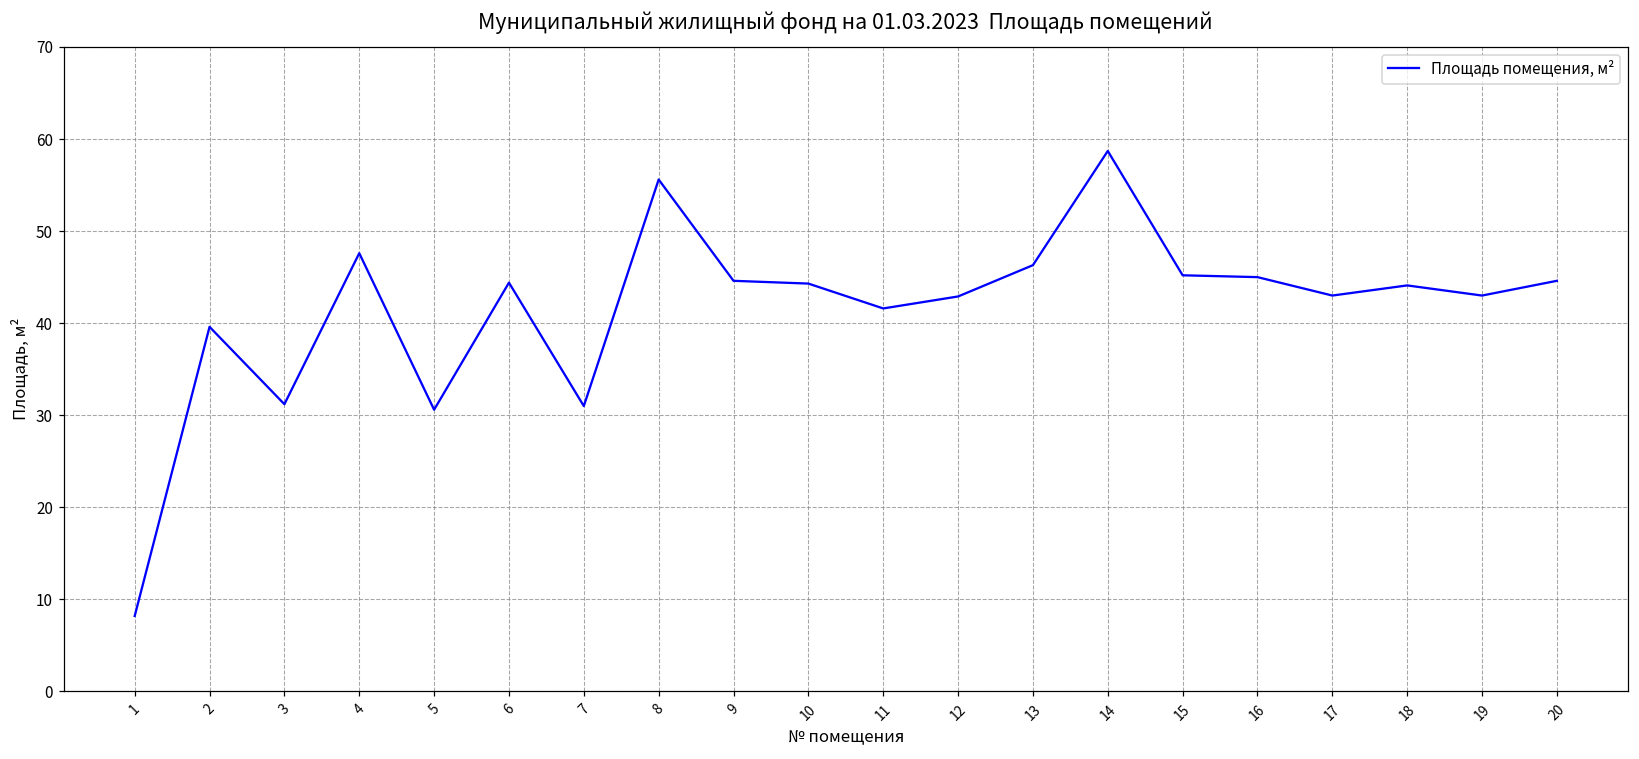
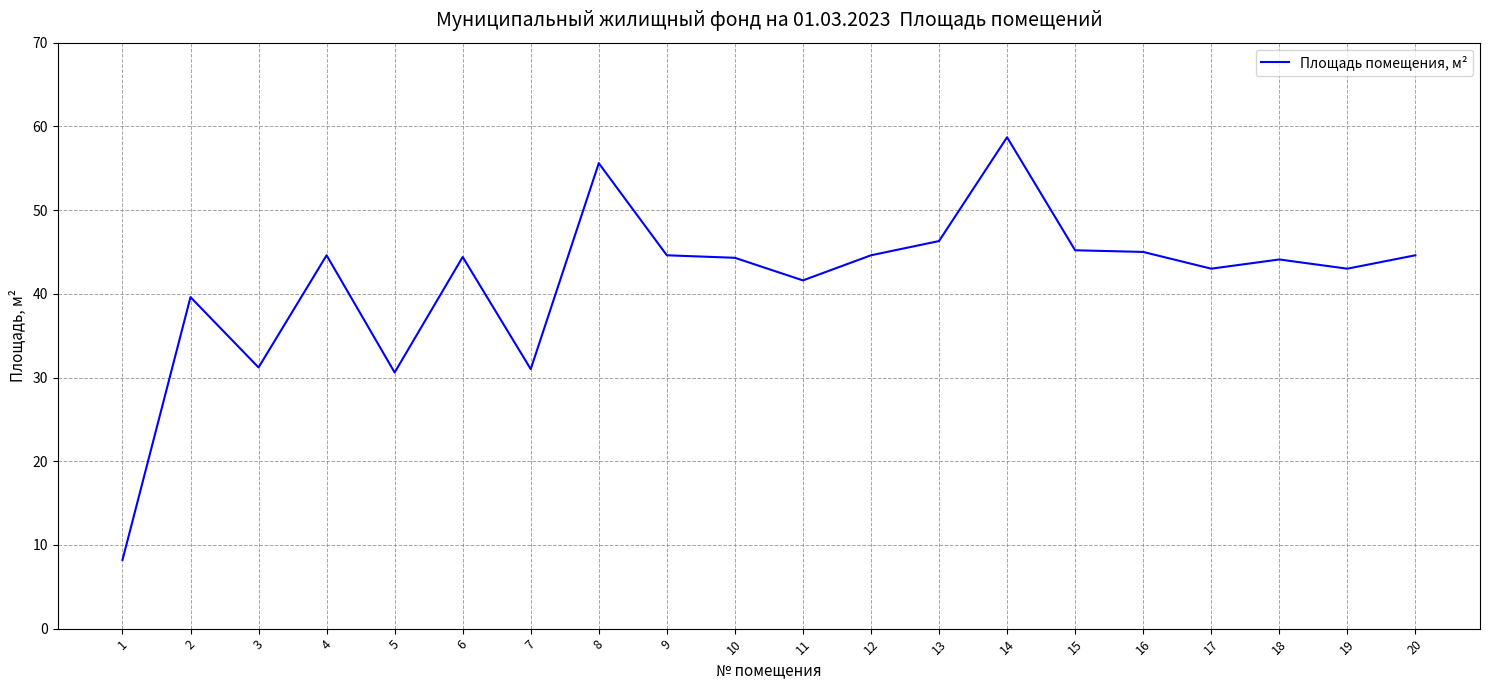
4: 48 -> 45
12: 43 -> 45
